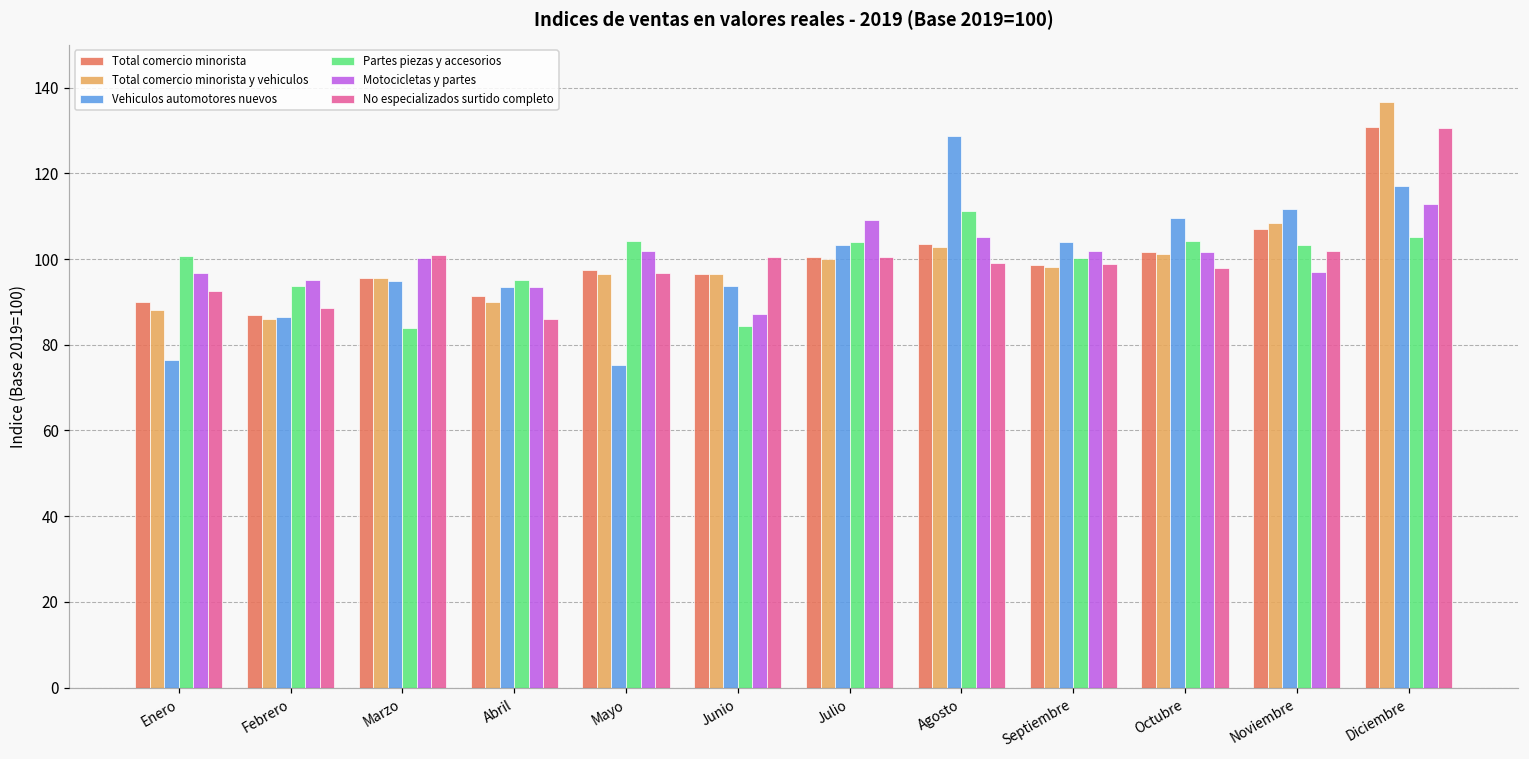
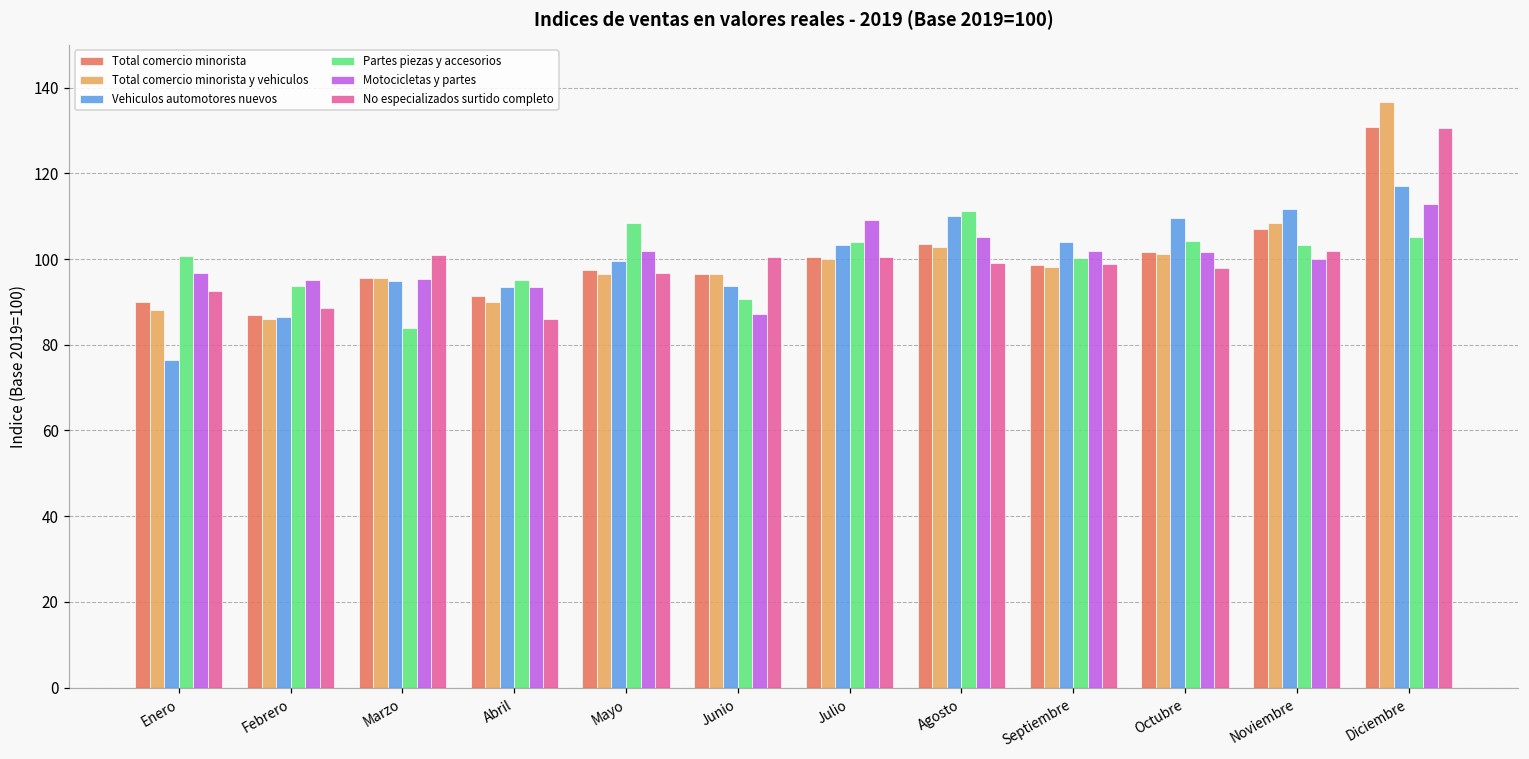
Motocicletas y partes, Marzo: 100 -> 95
Vehiculos automotores nuevos, Mayo: 75 -> 99
Partes piezas y accesorios, Mayo: 104 -> 108
Partes piezas y accesorios, Junio: 84 -> 91
Vehiculos automotores nuevos, Agosto: 129 -> 110
Motocicletas y partes, Noviembre: 97 -> 100
